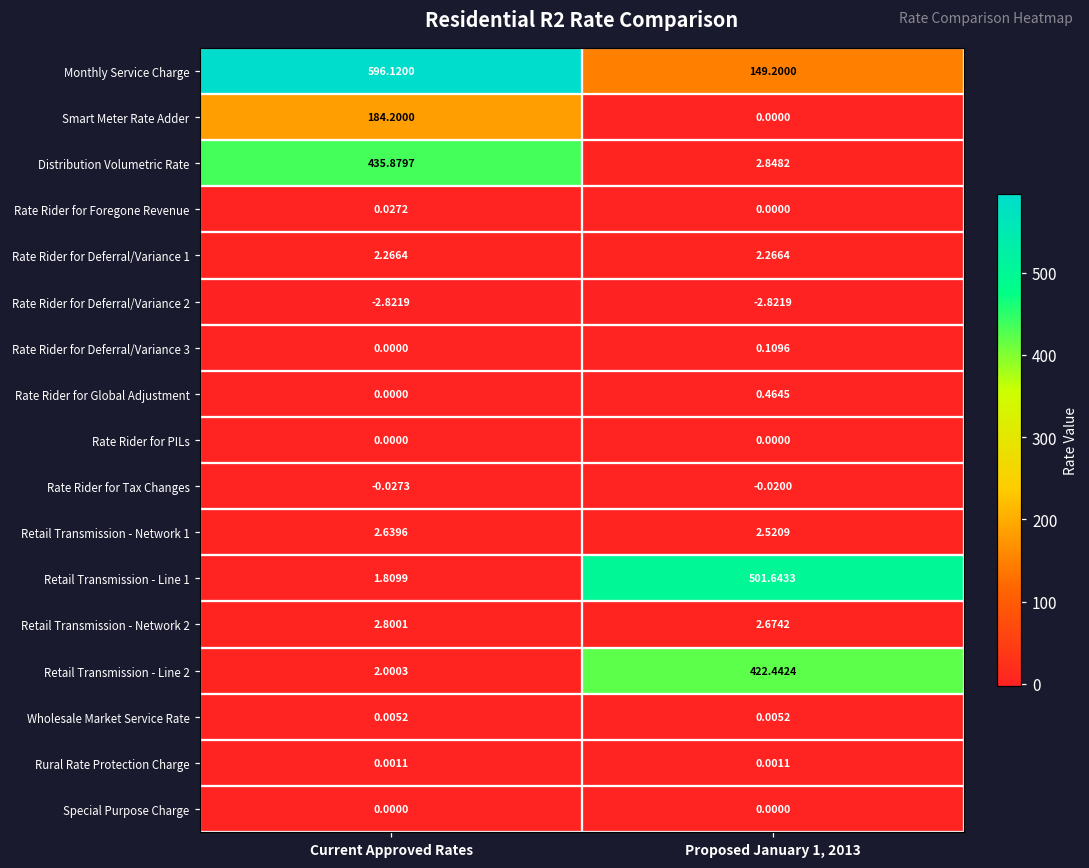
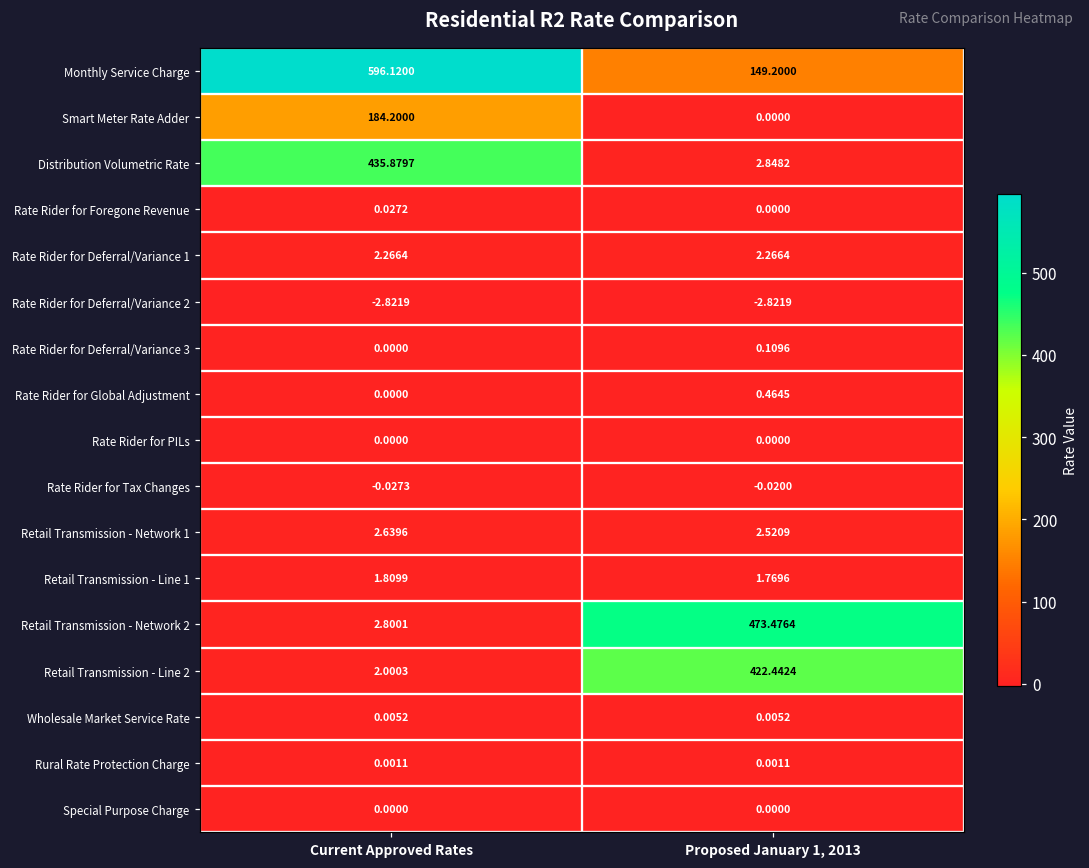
Retail Transmission - Line 1, Proposed January 1, 2013: 501.6433 -> 1.7696
Retail Transmission - Network 2, Proposed January 1, 2013: 2.6742 -> 473.4764
